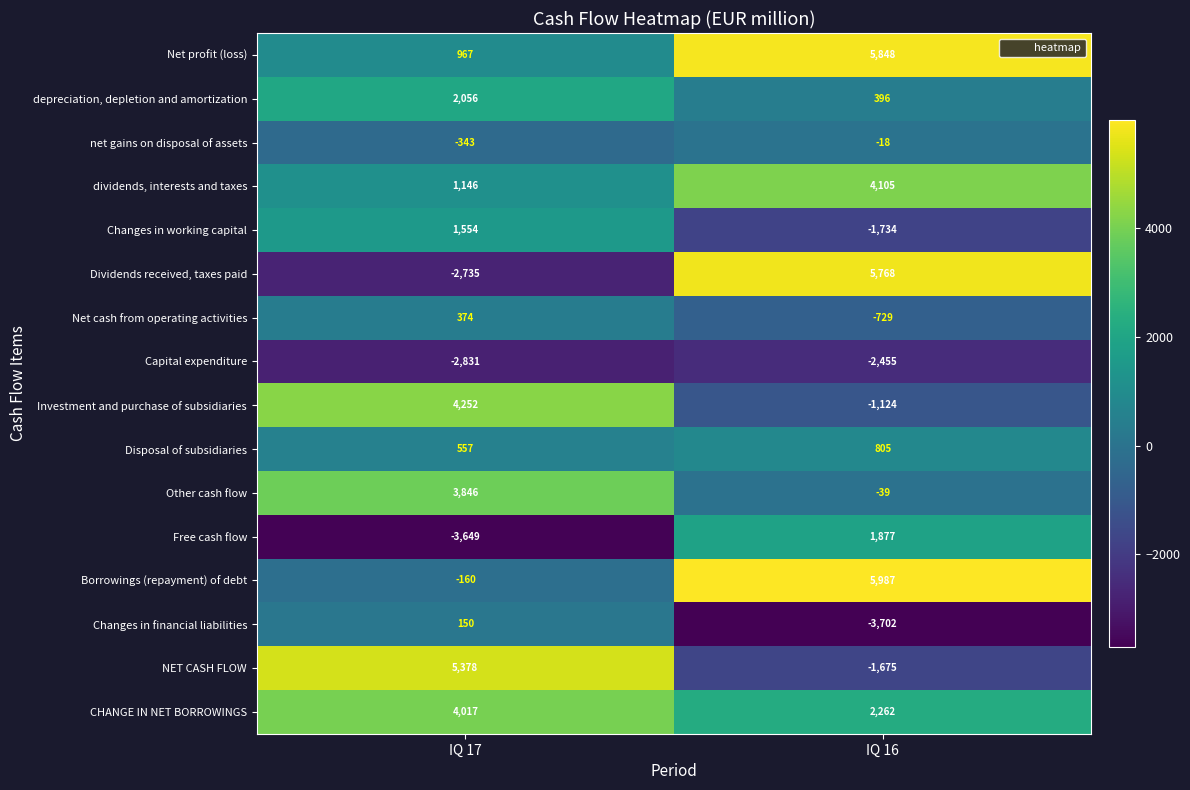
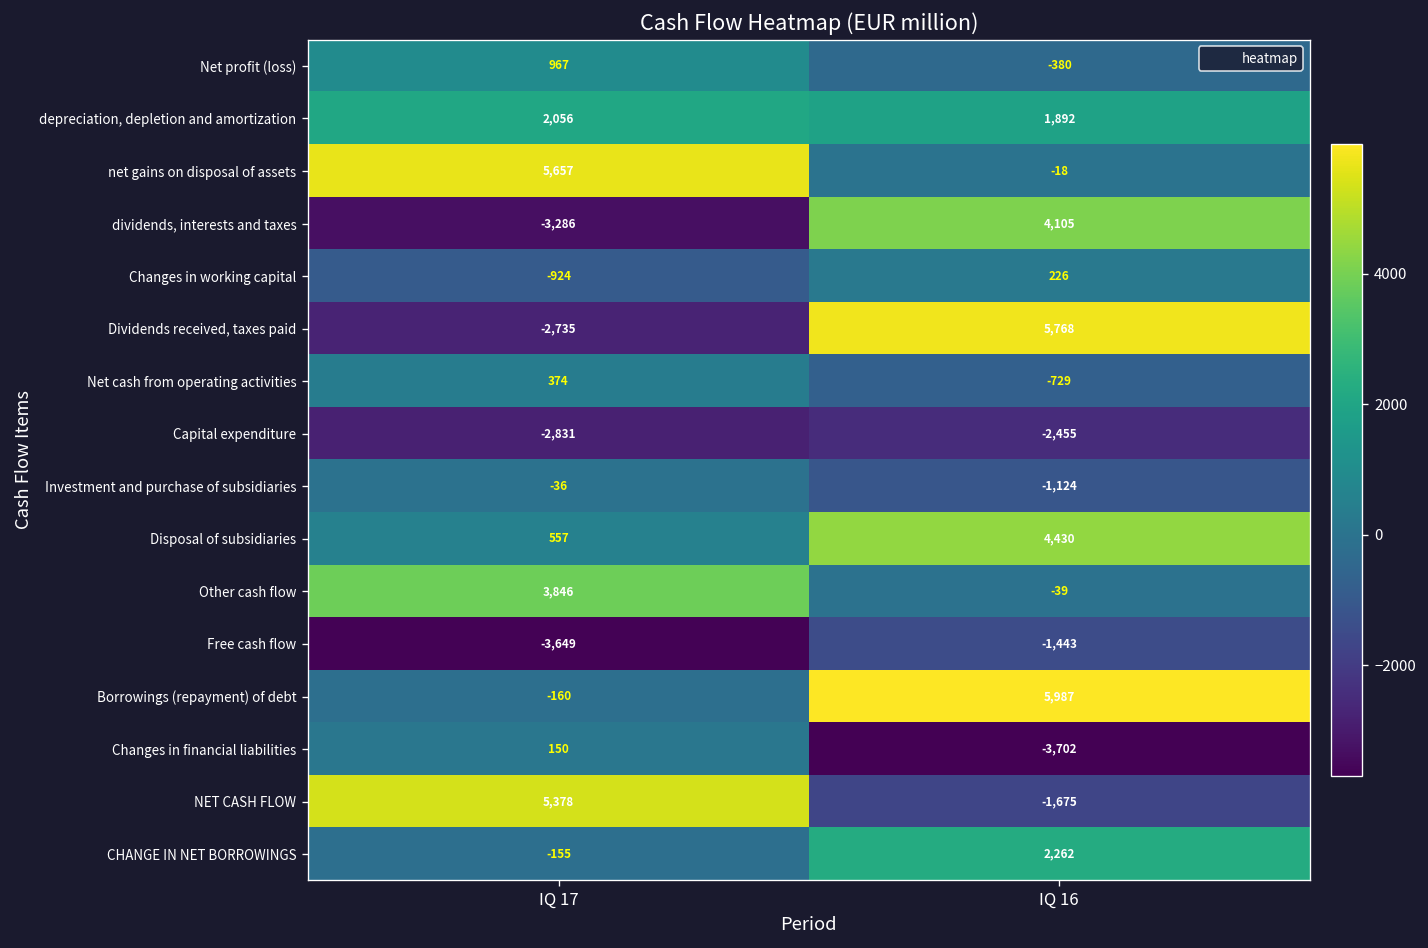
Net profit (loss), IQ 16: 5,848 -> -380
depreciation, depletion and amortization, IQ 16: 396 -> 1,892
net gains on disposal of assets, IQ 17: -343 -> 5,657
dividends, interests and taxes, IQ 17: 1,146 -> -3,286
Changes in working capital, IQ 17: 1,554 -> -924
Changes in working capital, IQ 16: -1,734 -> 226
Investment and purchase of subsidiaries, IQ 17: 4,252 -> -36
Disposal of subsidiaries, IQ 16: 805 -> 4,430
Free cash flow, IQ 16: 1,877 -> -1,443
CHANGE IN NET BORROWINGS, IQ 17: 4,017 -> -155
